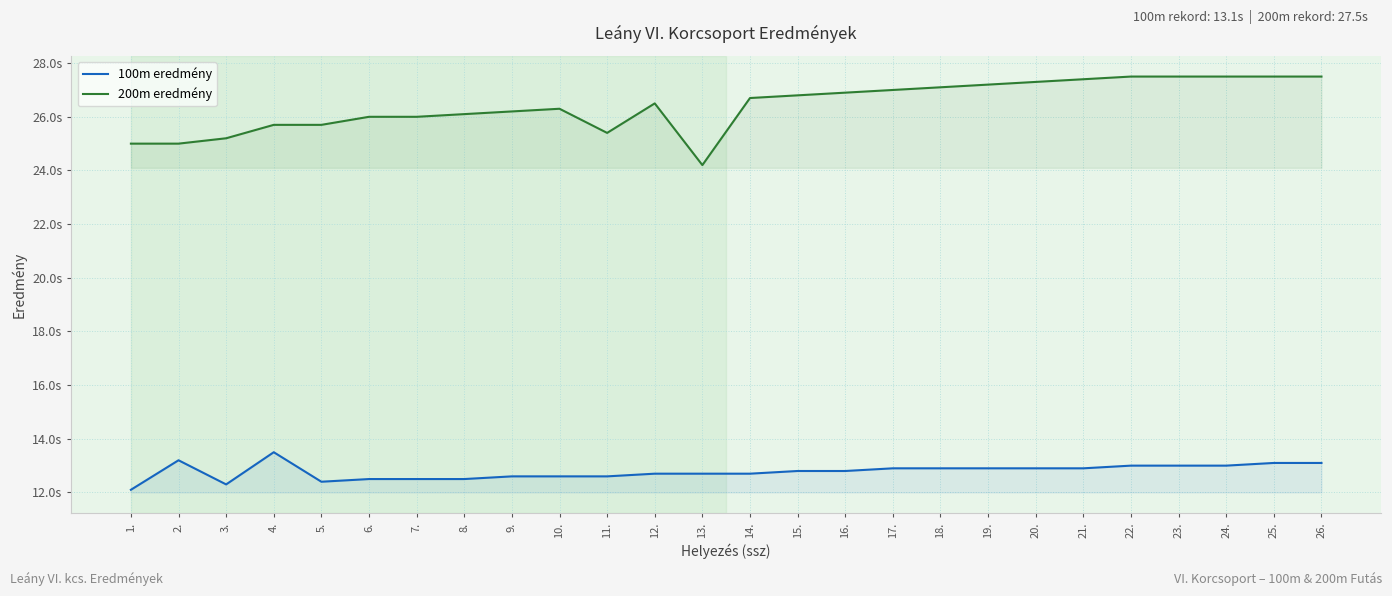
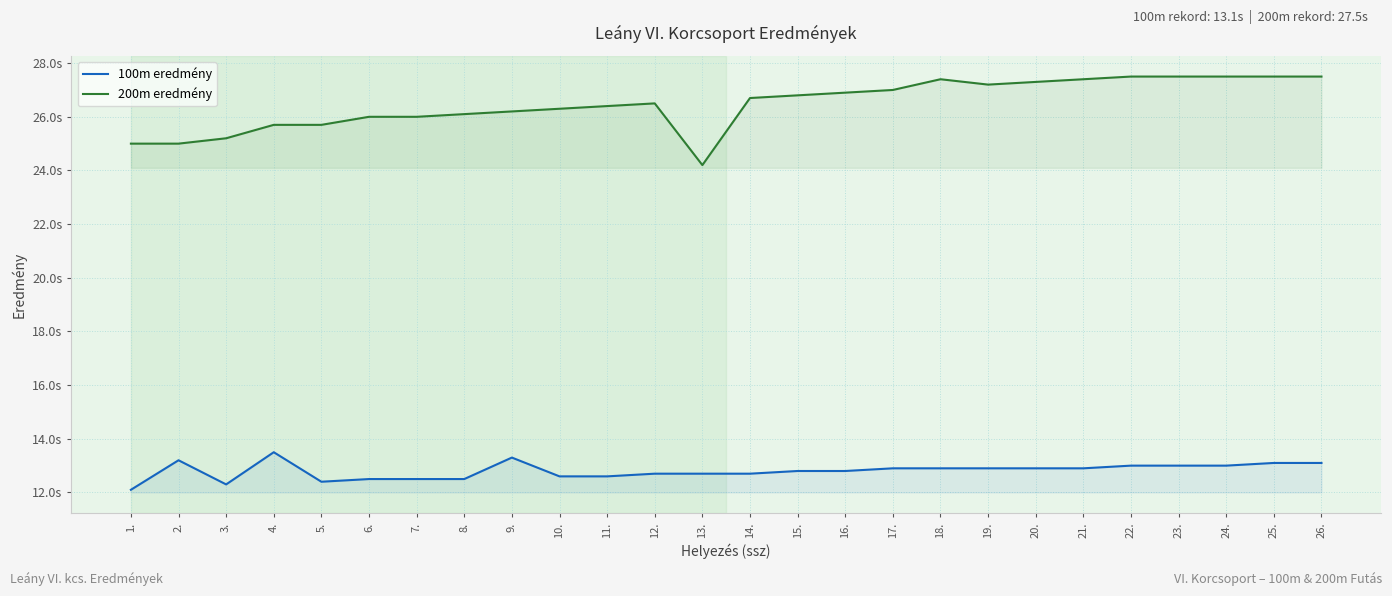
100m eredmény, 9.: 12.6s -> 13.3s
200m eredmény, 11.: 25.4s -> 26.4s
200m eredmény, 18.: 27.1s -> 27.4s
